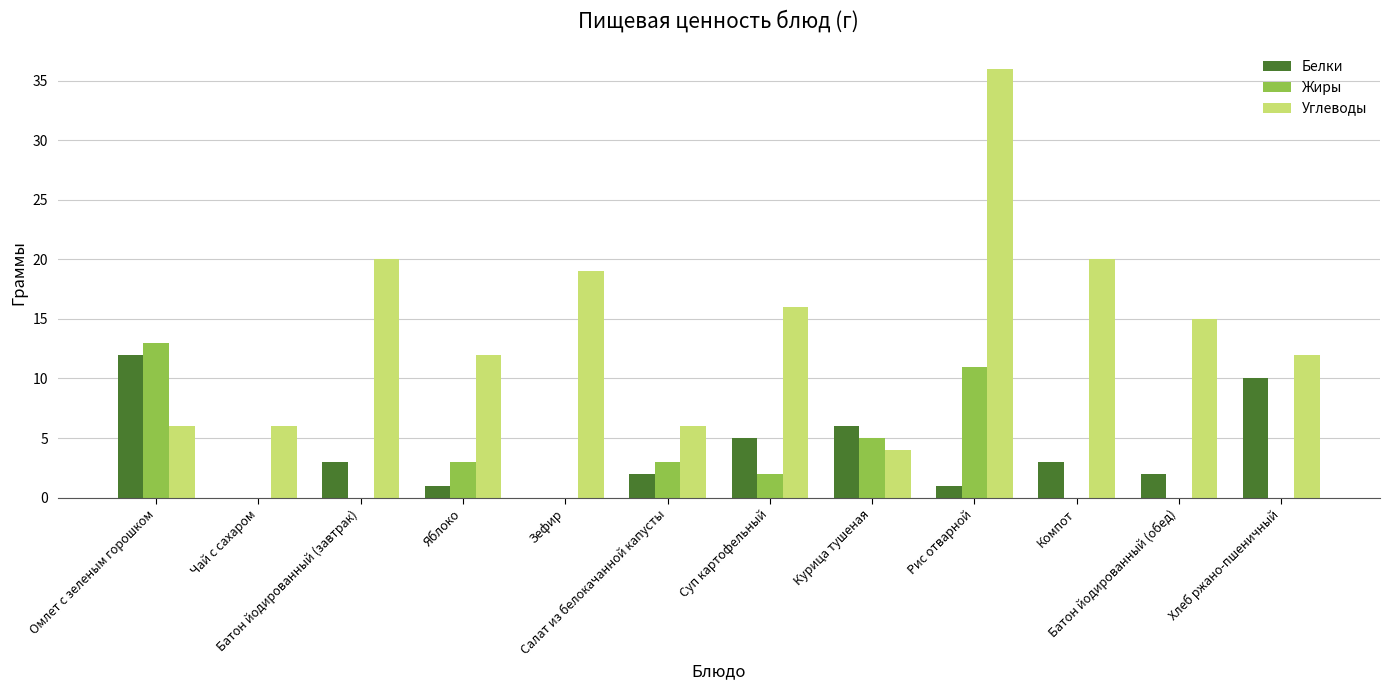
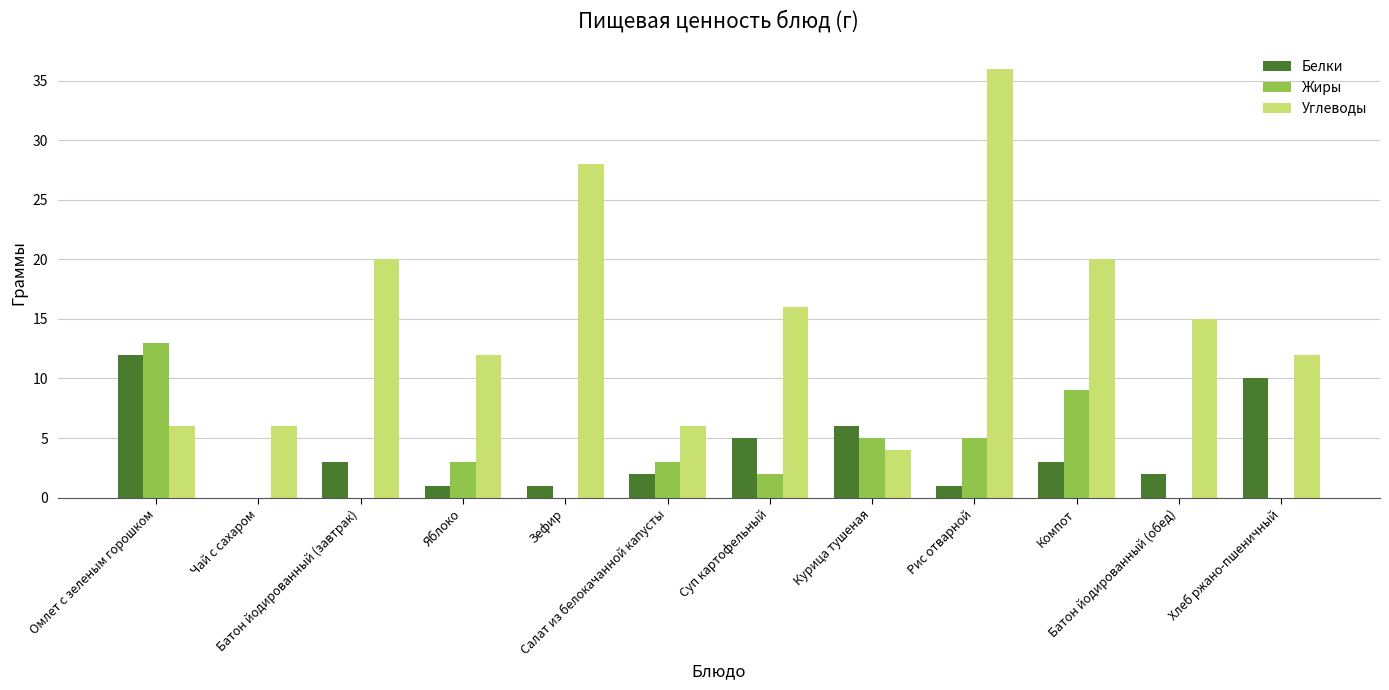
Белки, Зефир: 0 -> 1
Углеводы, Зефир: 19 -> 28
Жиры, Рис отварной: 11 -> 5
Жиры, Компот: 0 -> 9
